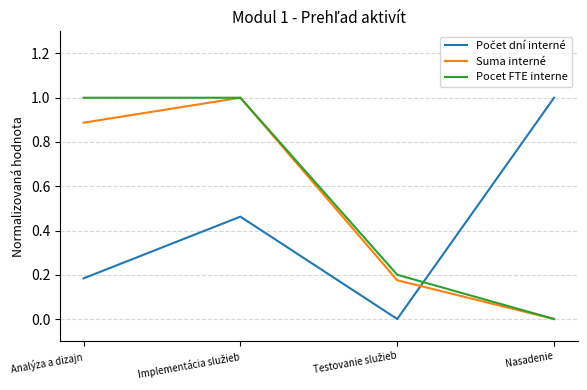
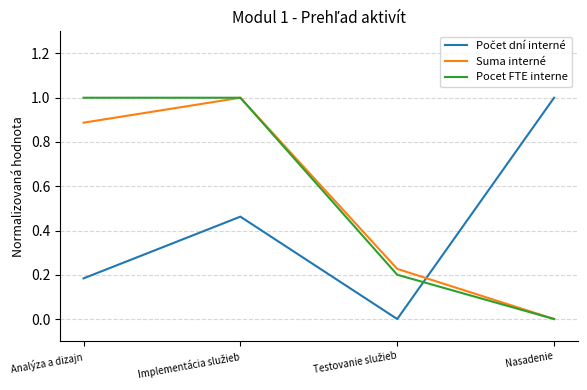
Suma interné, Testovanie služieb: 0.18 -> 0.23
